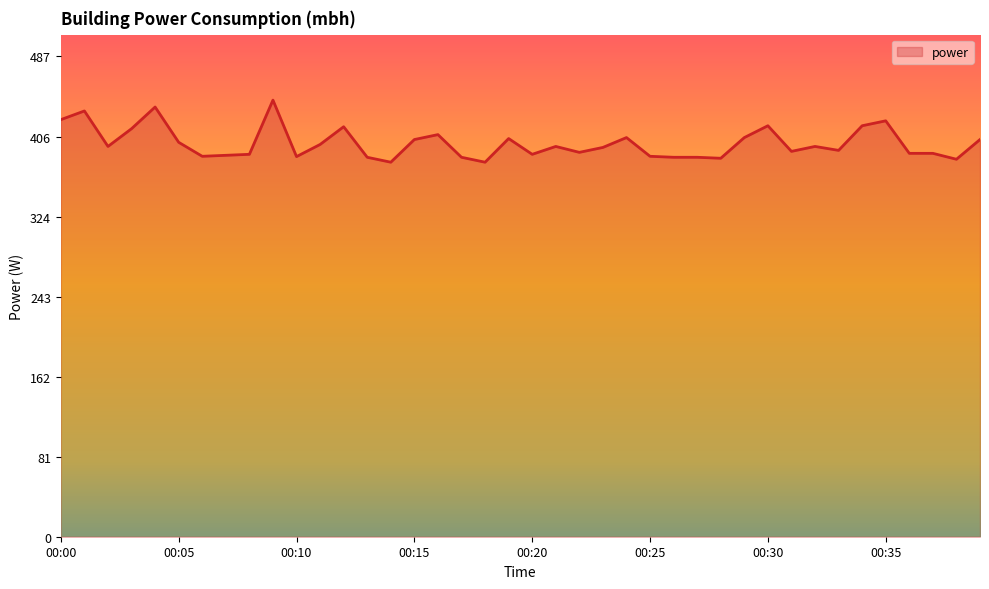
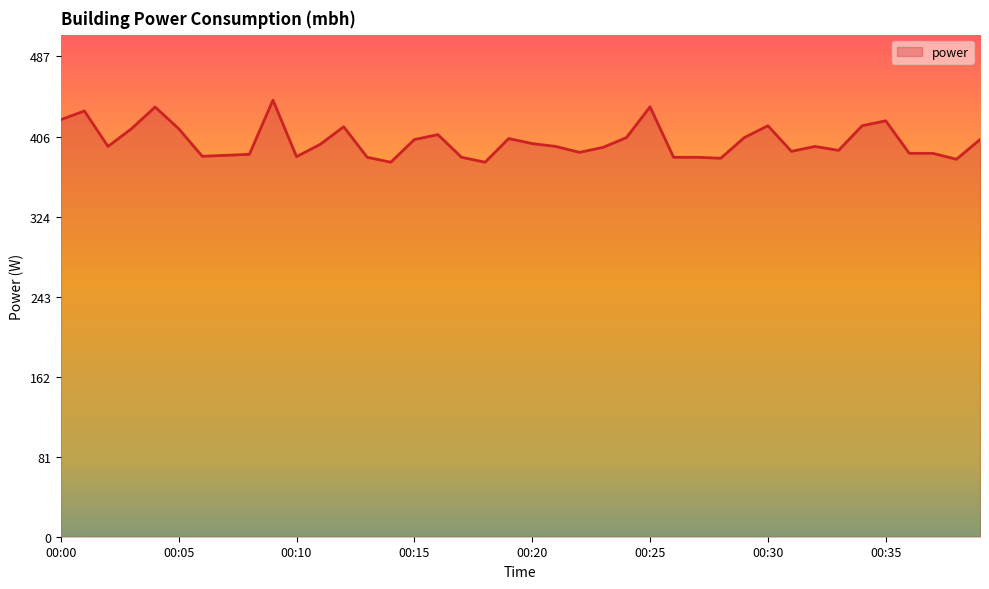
00:05: 400 -> 410
00:20: 390 -> 400
00:25: 390 -> 440
